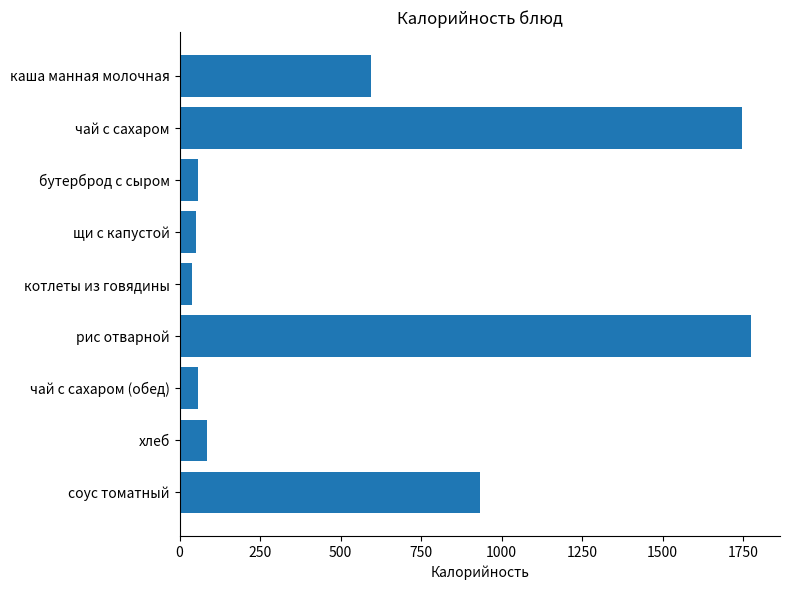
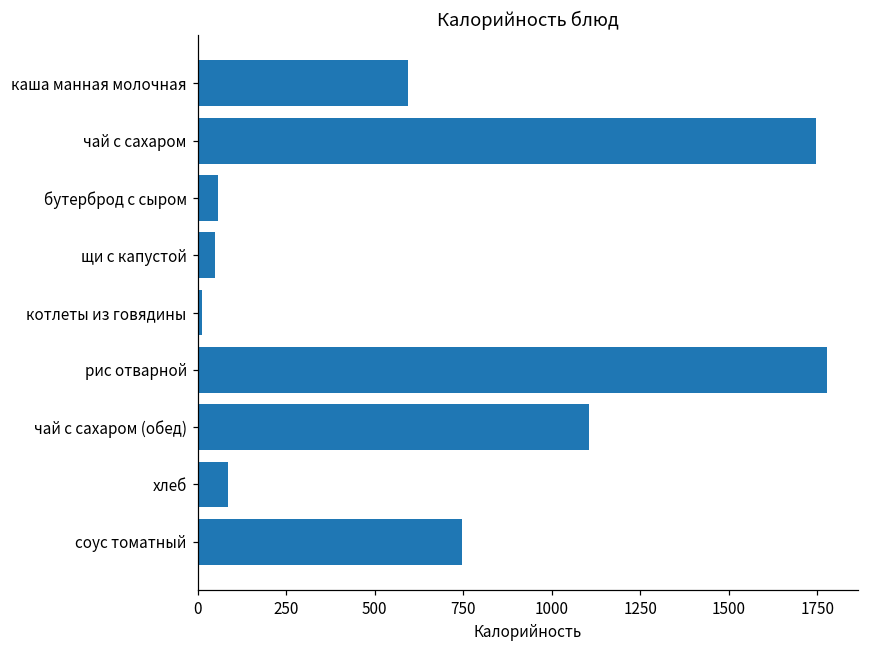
котлеты из говядины: 40 -> 10
чай с сахаром (обед): 60 -> 1110
соус томатный: 930 -> 750
